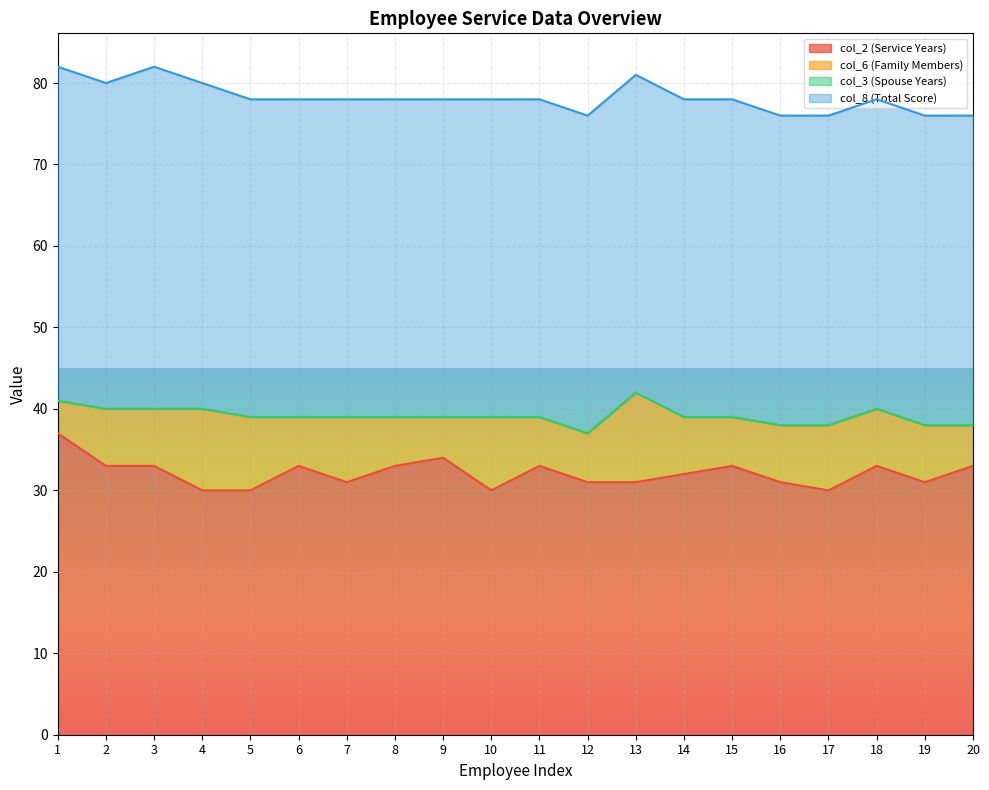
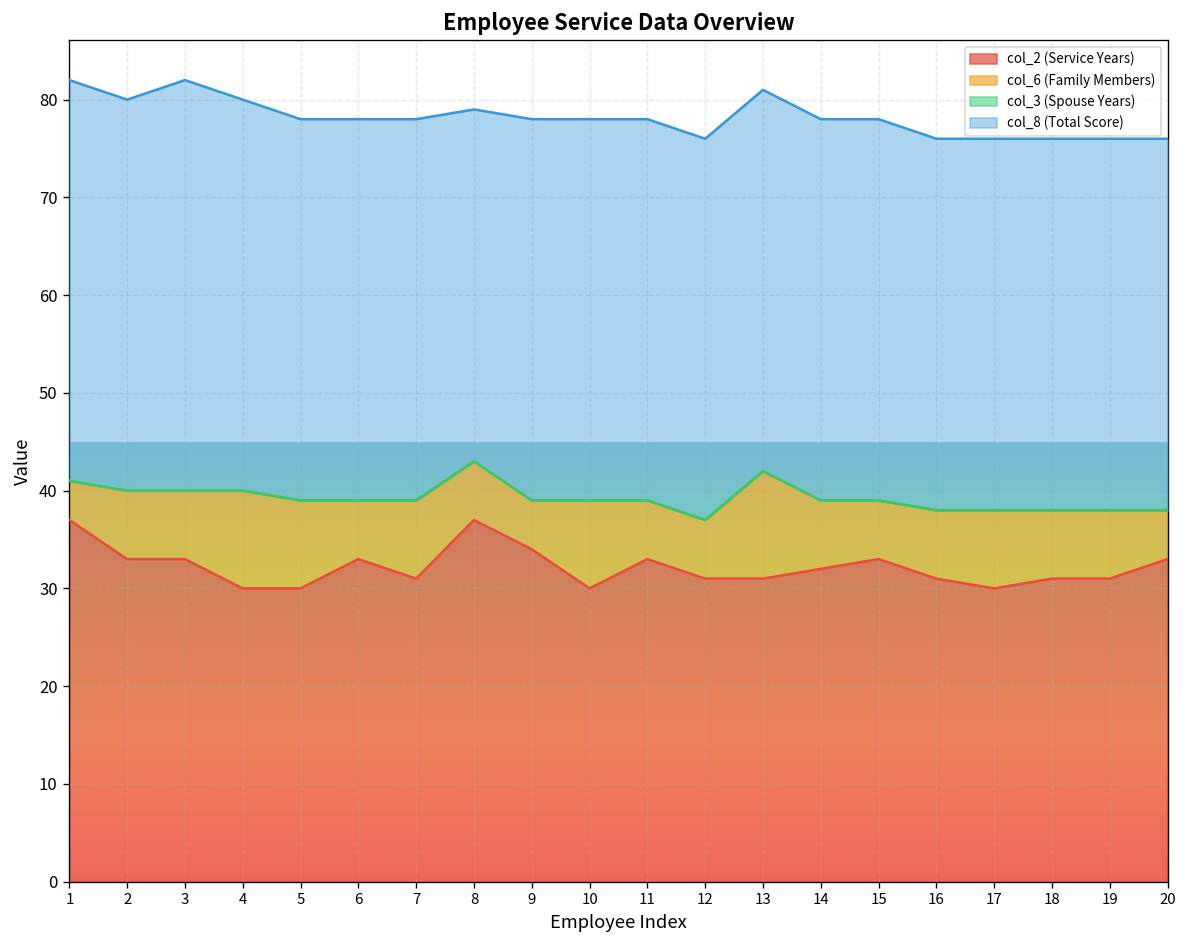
col_2 (Service Years), 8: 33 -> 37
col_8 (Total Score), 8: 39 -> 36
col_2 (Service Years), 18: 33 -> 31
